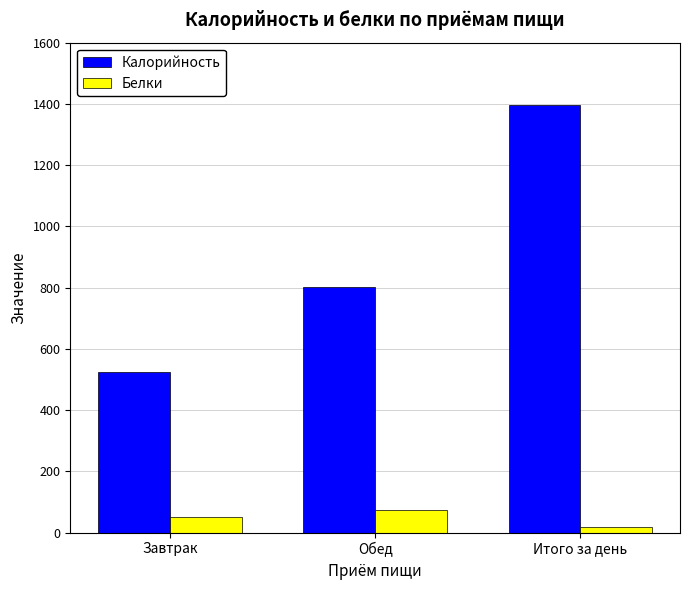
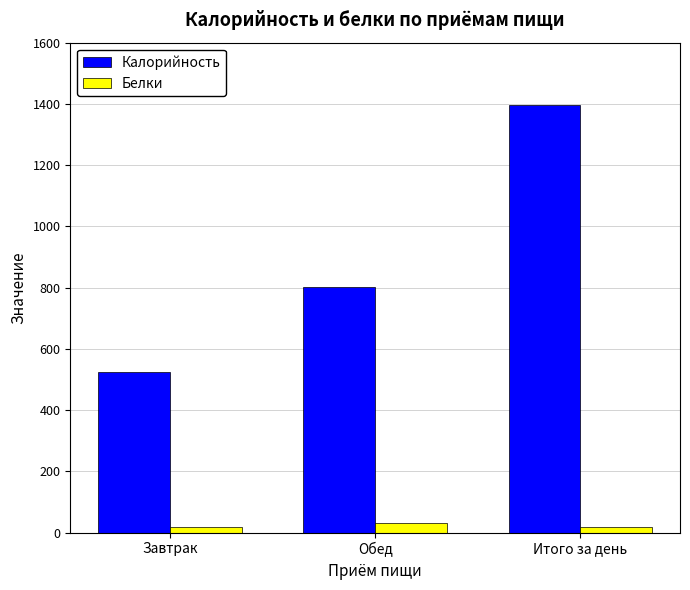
Белки, Завтрак: 50 -> 20
Белки, Обед: 70 -> 30
